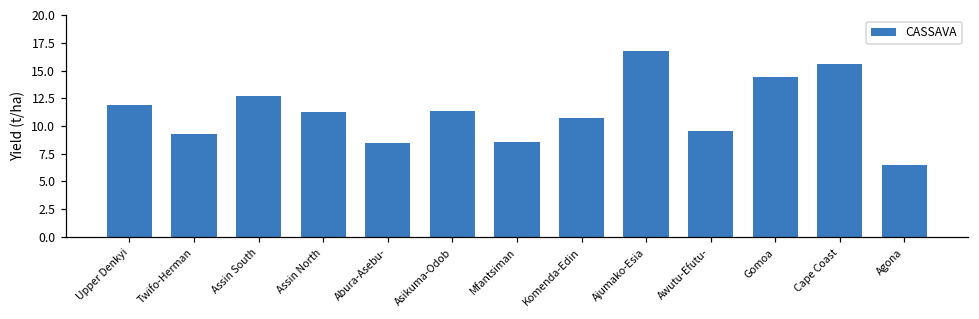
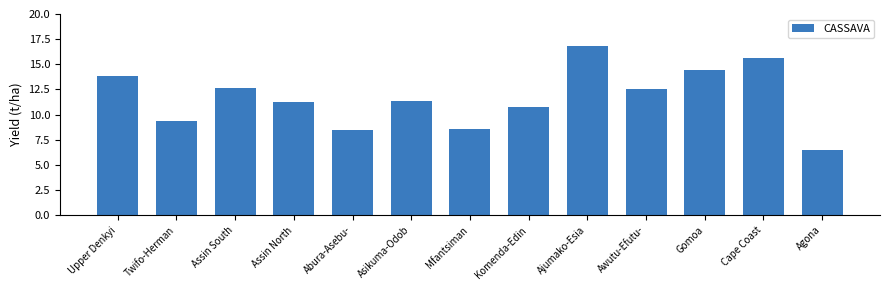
Upper Denkyi: 11.9 -> 13.9
Awutu-Efutu-: 9.6 -> 12.5
